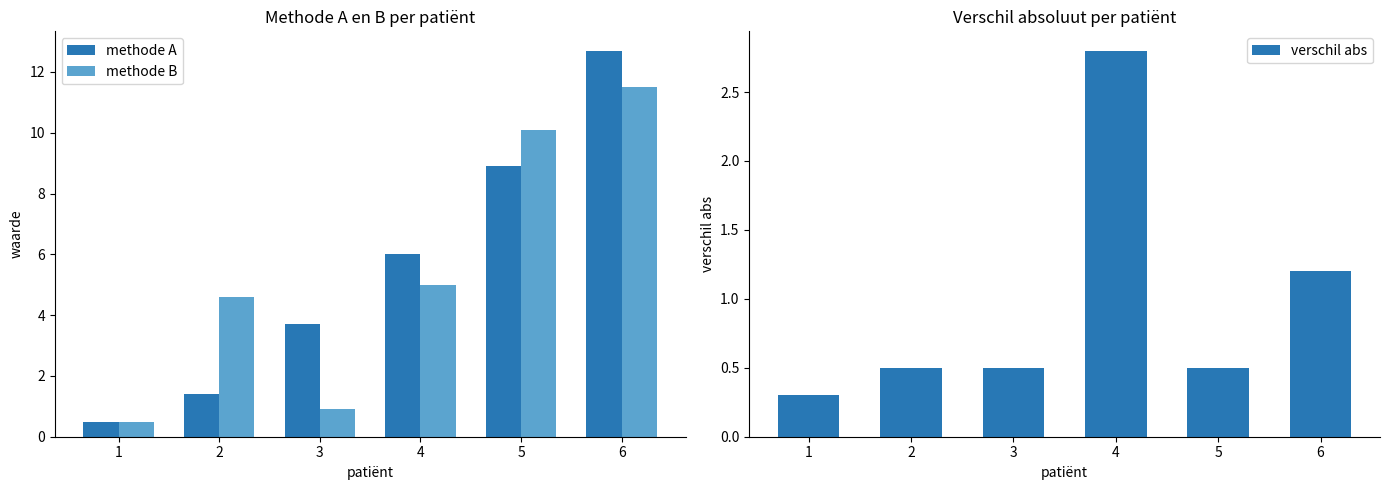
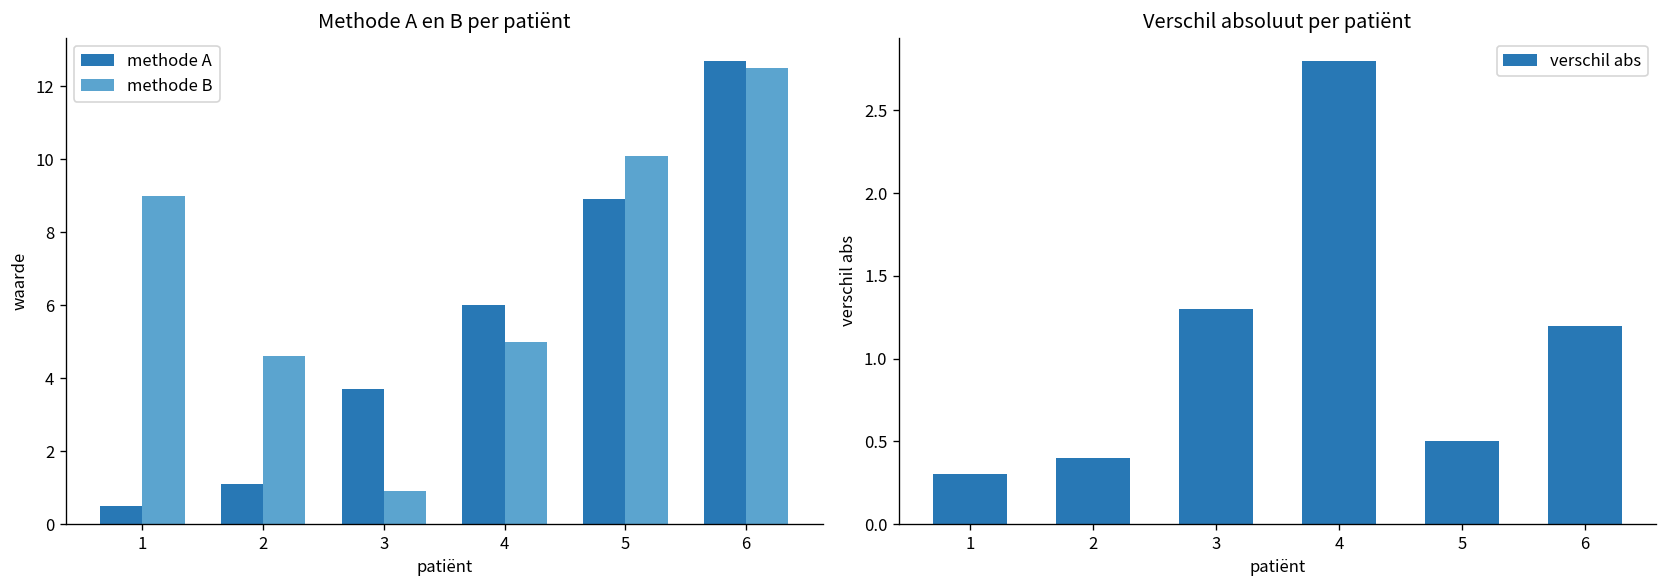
Methode A en B per patiënt, methode B, 1: 0.5 -> 9.0
Methode A en B per patiënt, methode A, 2: 1.4 -> 1.1
Methode A en B per patiënt, methode B, 6: 11.5 -> 12.5
Verschil absoluut per patiënt, 2: 0.5 -> 0.4
Verschil absoluut per patiënt, 3: 0.5 -> 1.3
